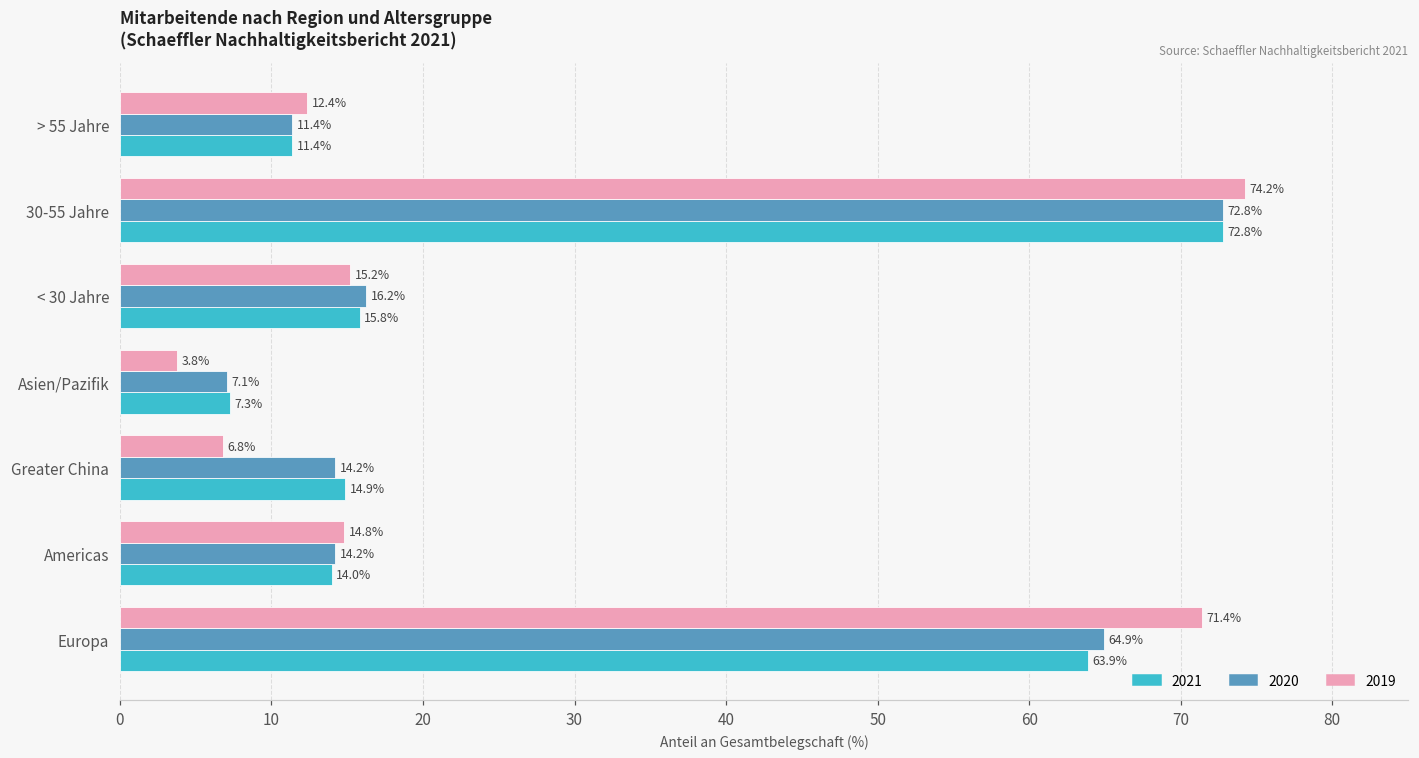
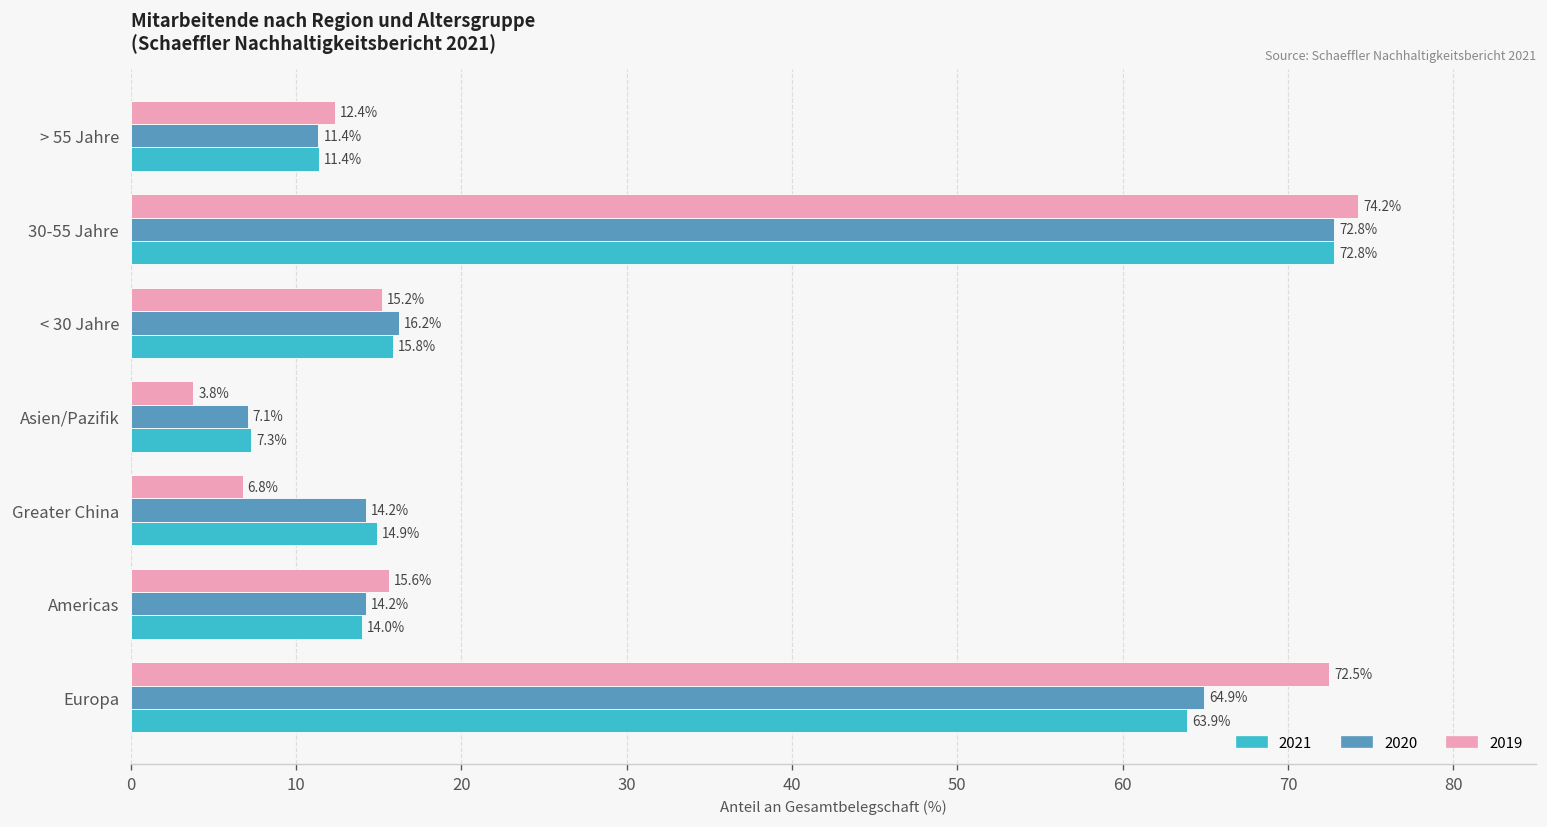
2019, Americas: 14.8% -> 15.6%
2019, Europa: 71.4% -> 72.5%
